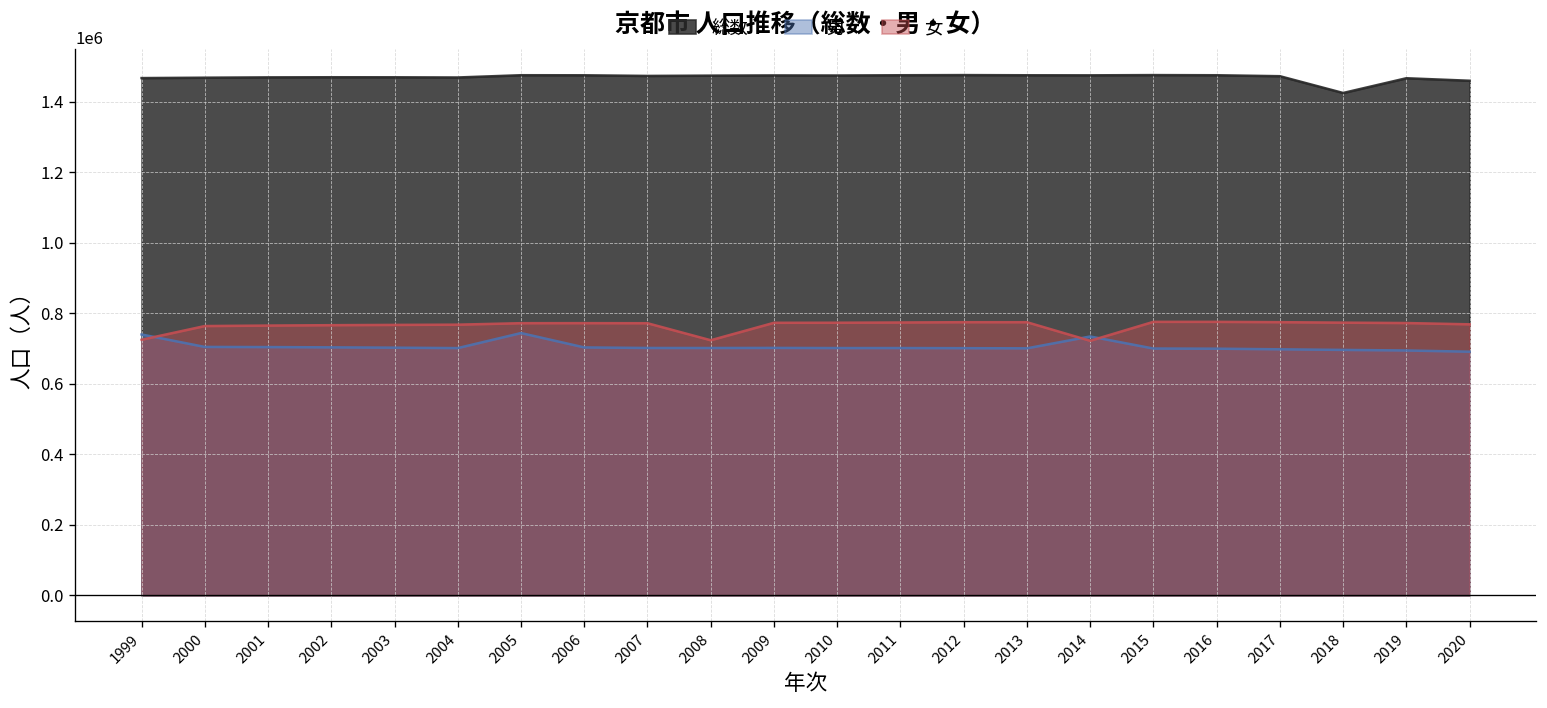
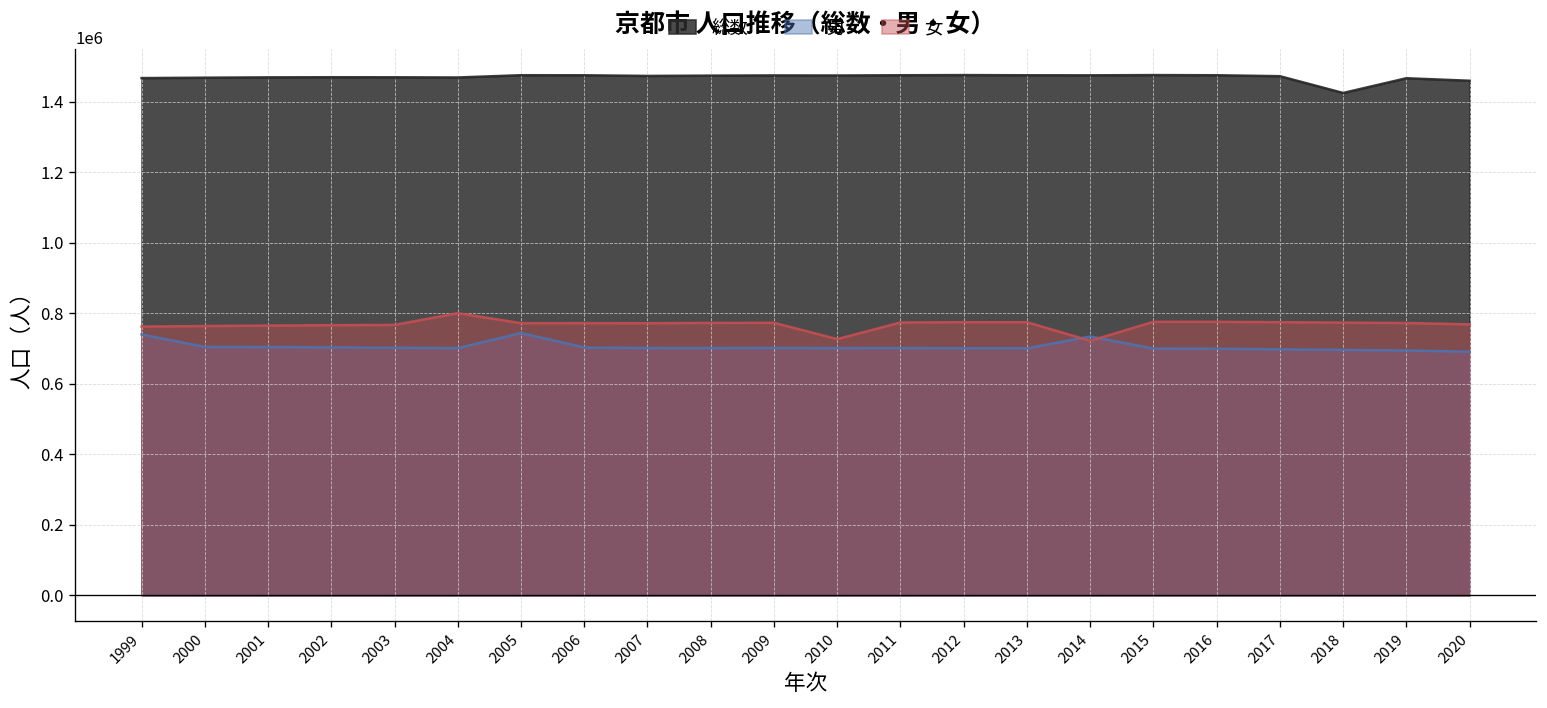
女, 1999: 720000 -> 760000
女, 2004: 770000 -> 800000
女, 2008: 720000 -> 770000
女, 2010: 770000 -> 730000
